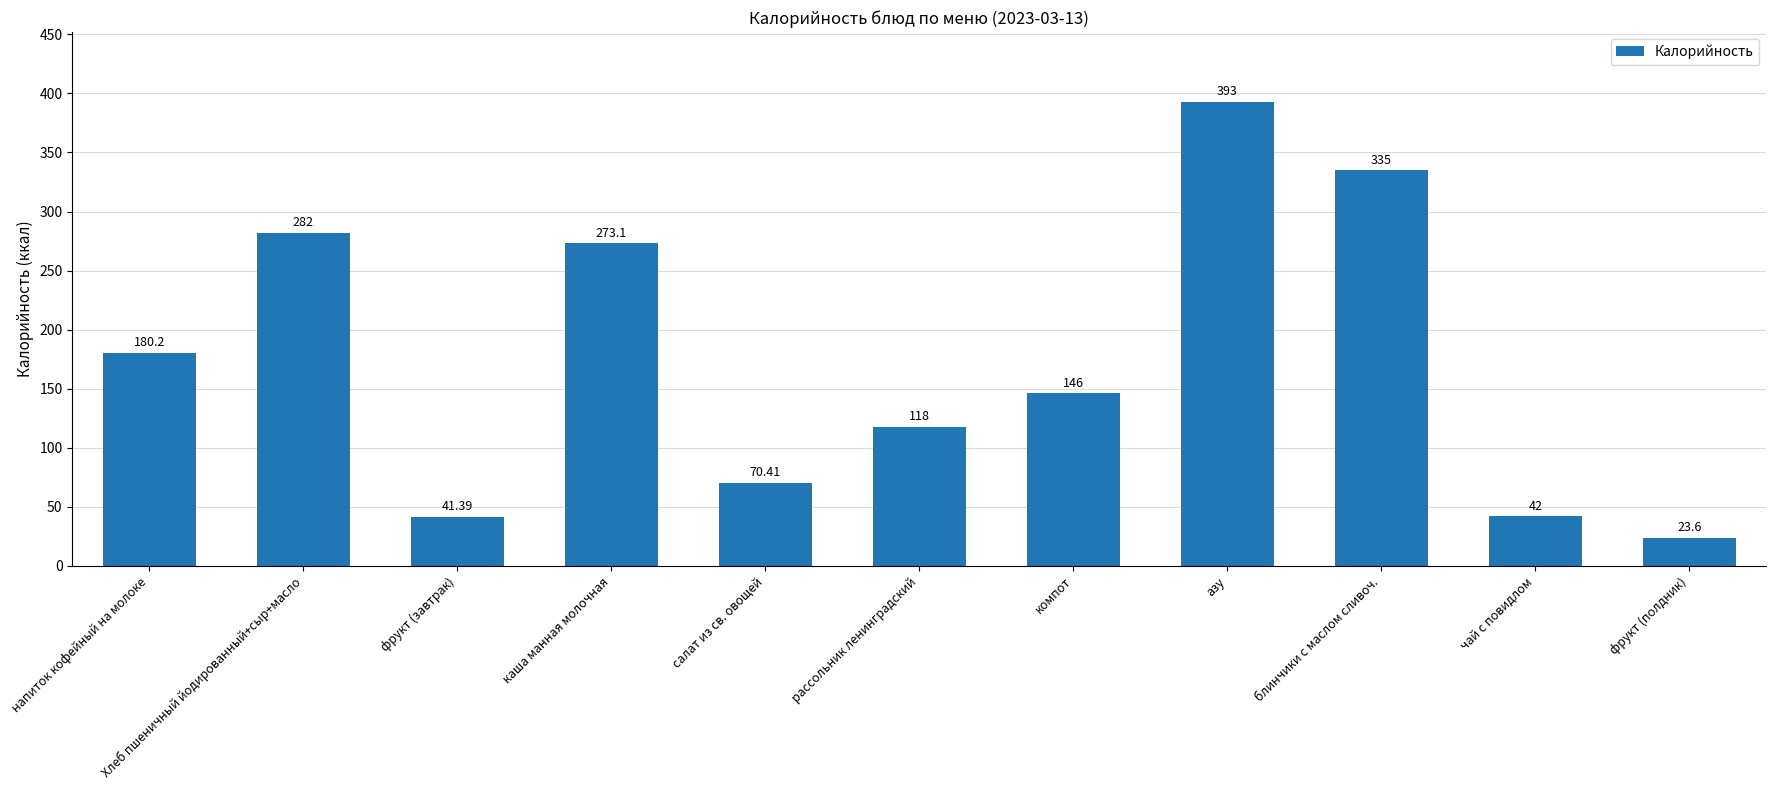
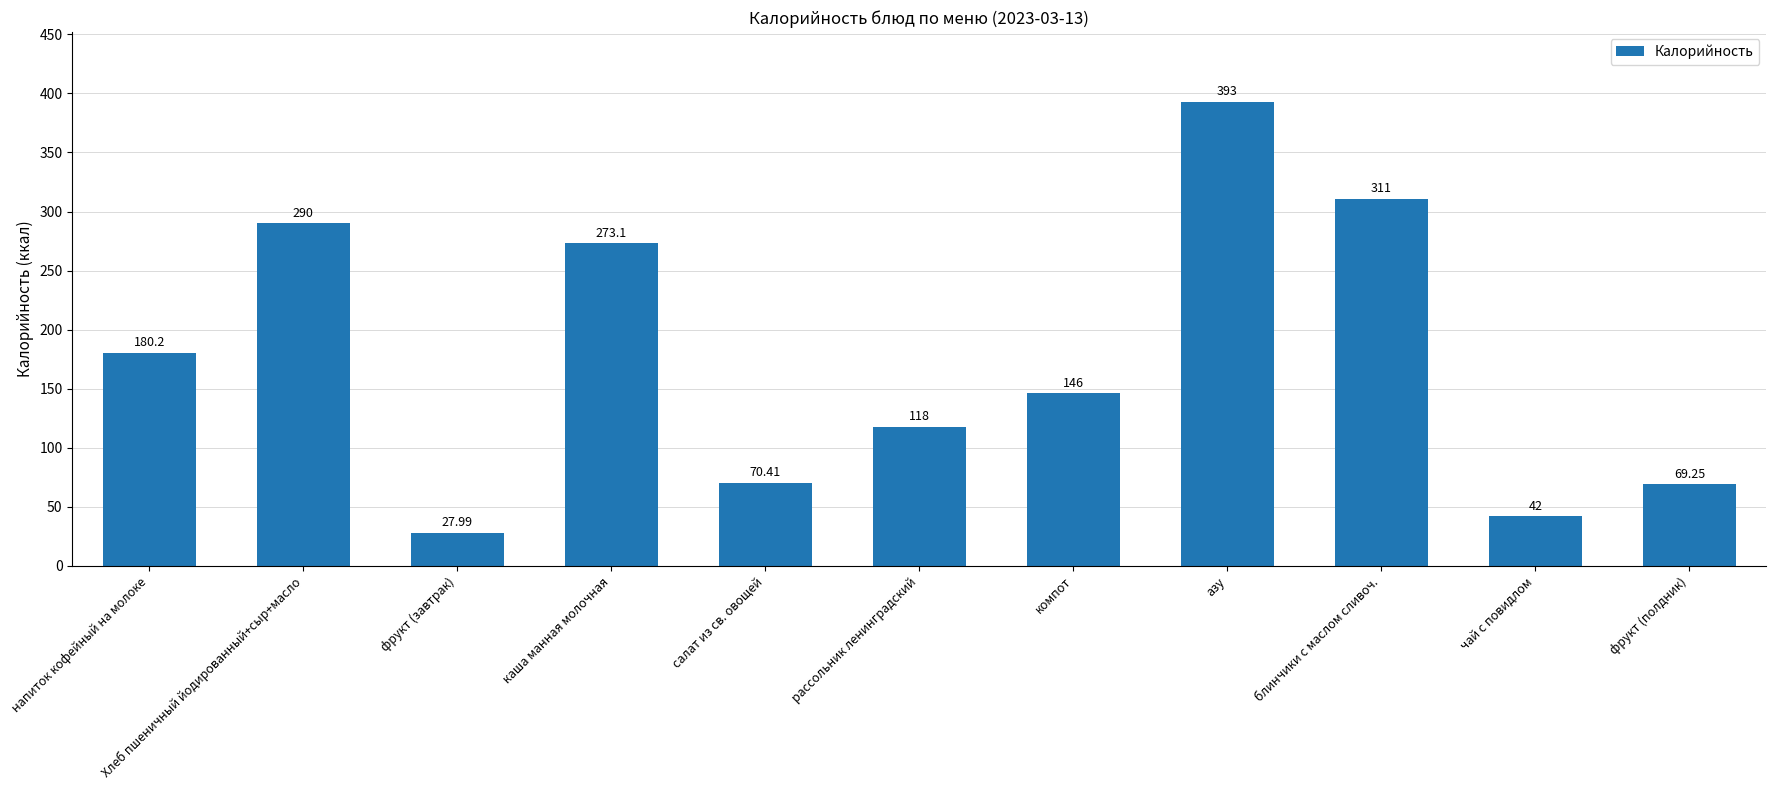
Хлеб пшеничный йодированный+сыр+масло: 282 -> 290
фрукт (завтрак): 41.39 -> 27.99
блинчики с маслом сливоч.: 335 -> 311
фрукт (полдник): 23.6 -> 69.25
